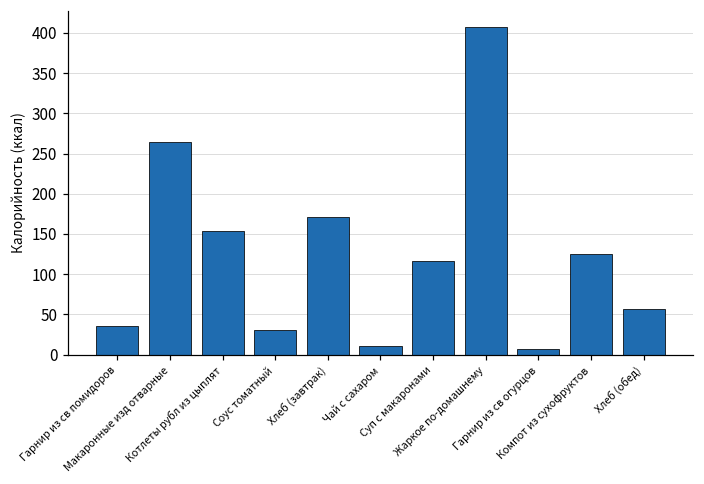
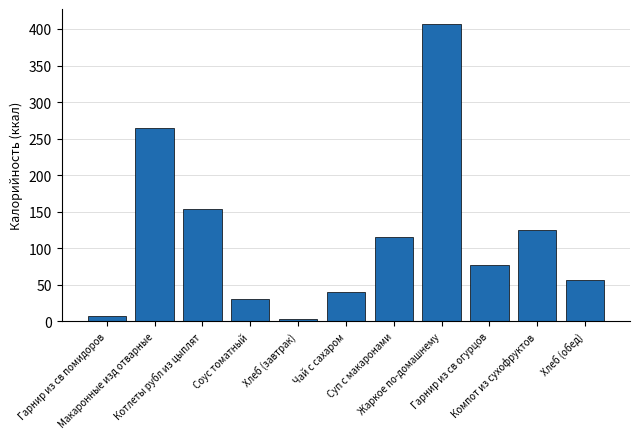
Гарнир из св помидоров: 40 -> 10
Хлеб (завтрак): 170 -> 0
Чай с сахаром: 10 -> 40
Гарнир из св огурцов: 10 -> 80
